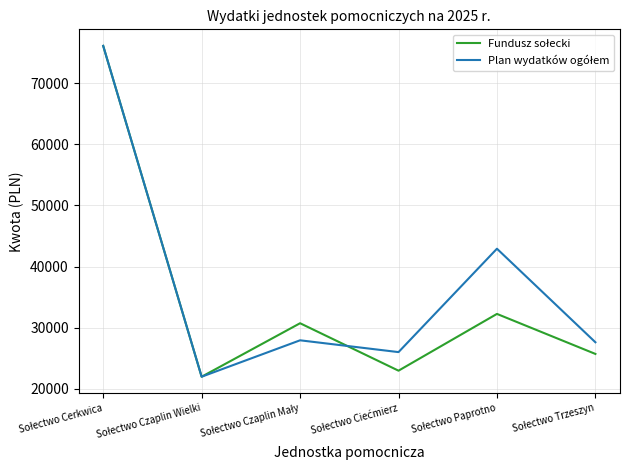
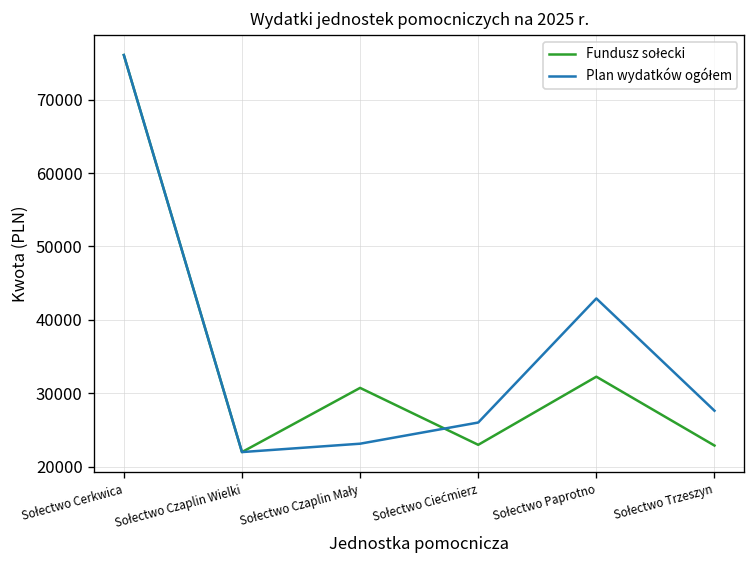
Plan wydatków ogółem, Sołectwo Czaplin Mały: 28000 -> 23000
Fundusz sołecki, Sołectwo Trzeszyn: 26000 -> 23000
